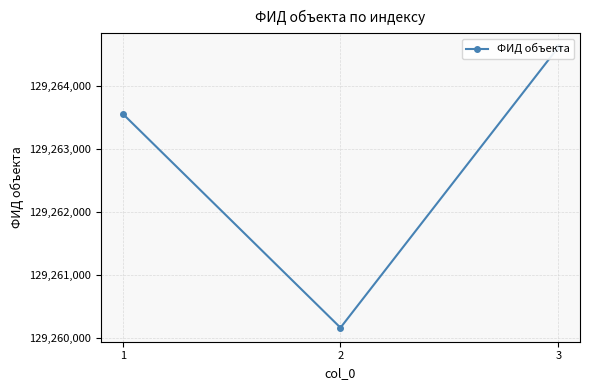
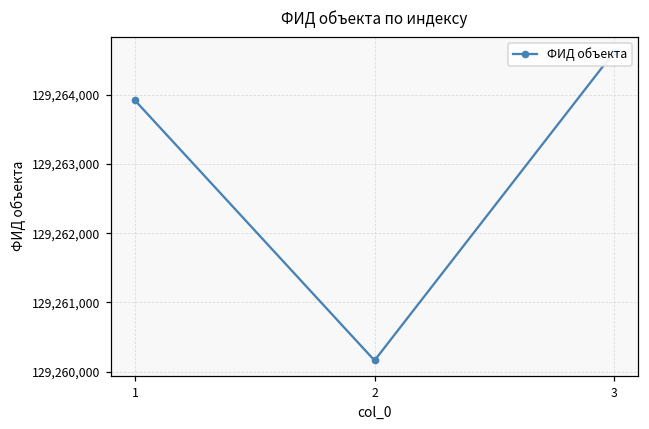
1: 129,263,600 -> 129,263,900
